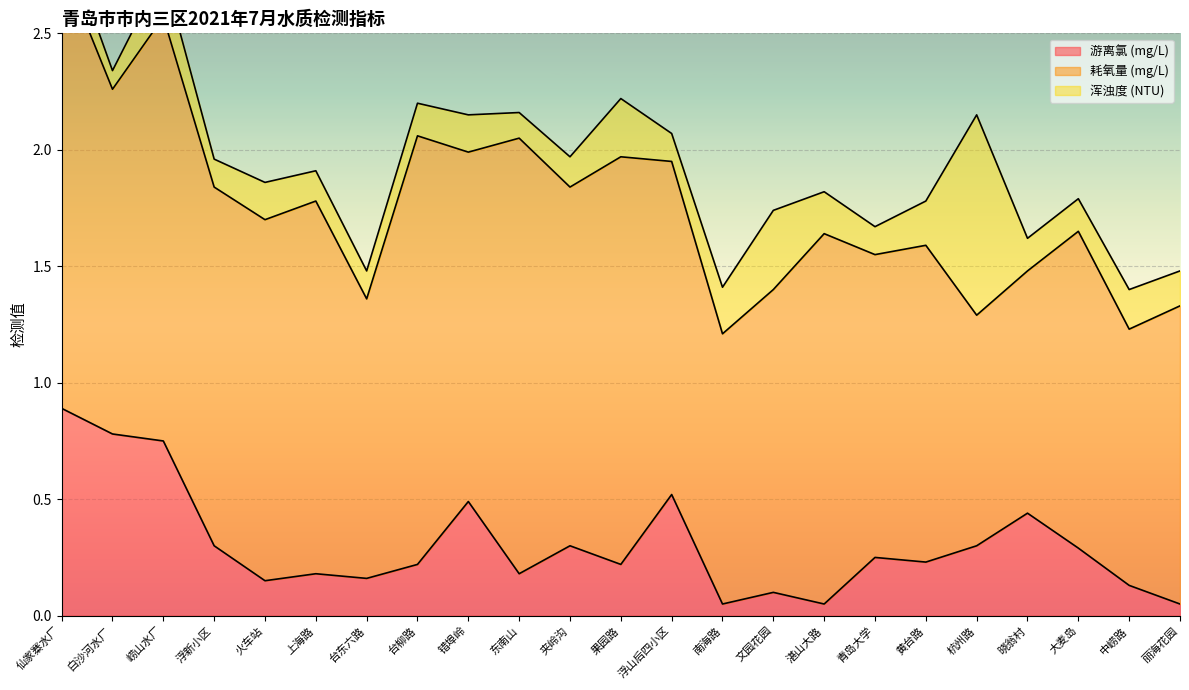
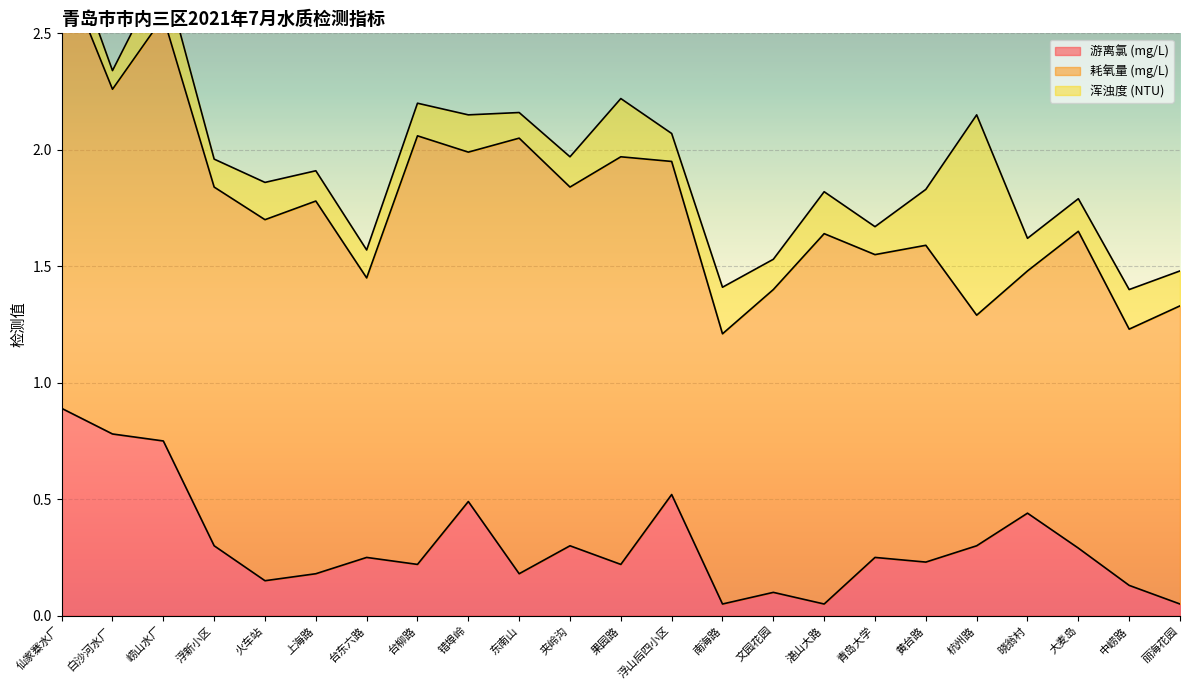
游离氯 (mg/L), 台东六路: 0.16 -> 0.25
浑浊度 (NTU), 文园花园: 0.34 -> 0.13
浑浊度 (NTU), 黄台路: 0.19 -> 0.24
